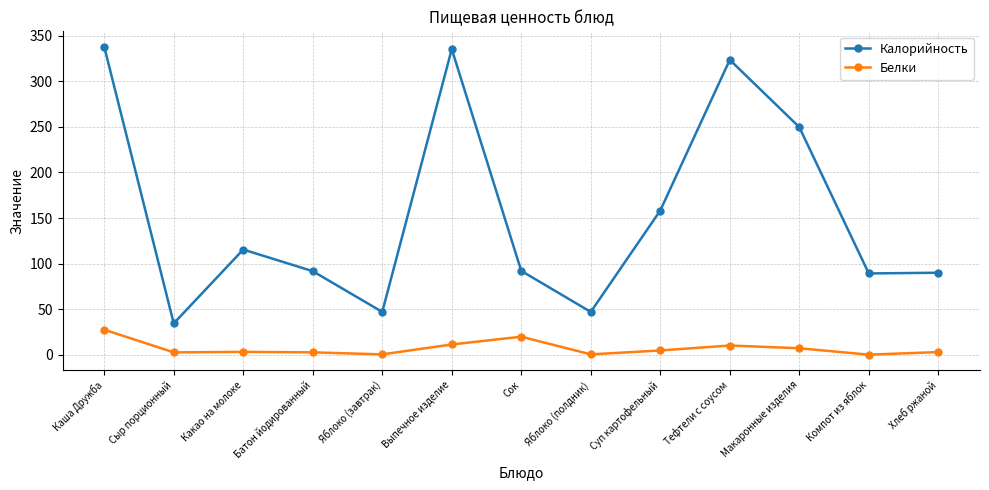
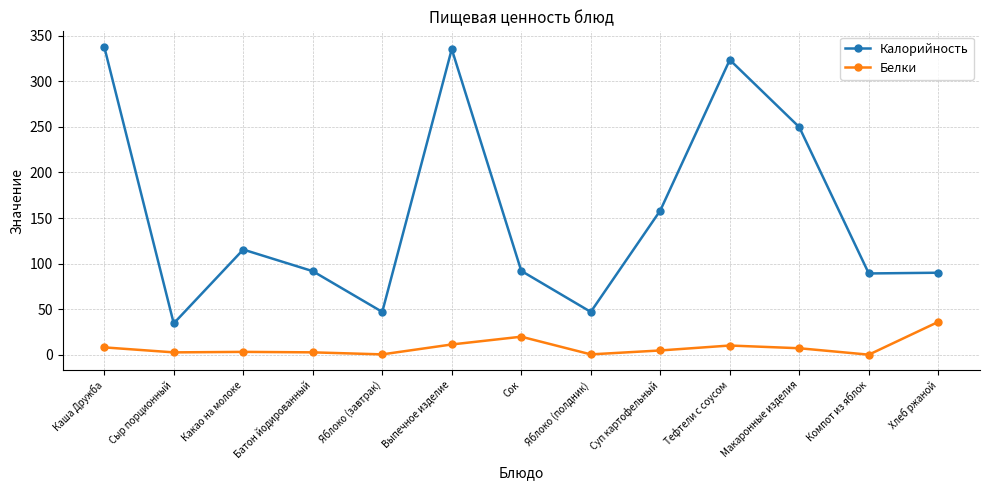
Белки, Каша Дружба: 30 -> 10
Белки, Хлеб ржаной: 0 -> 40
